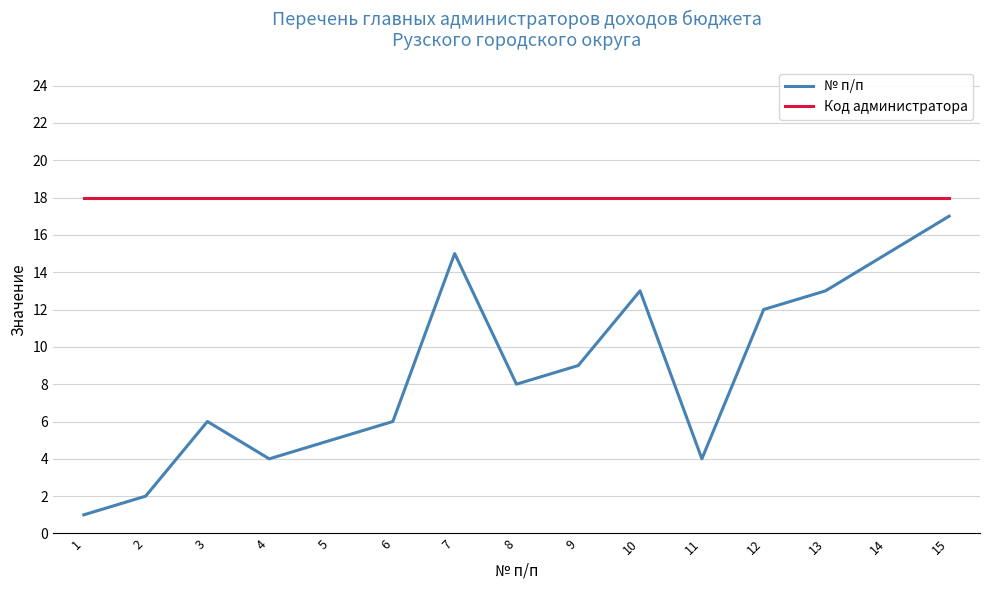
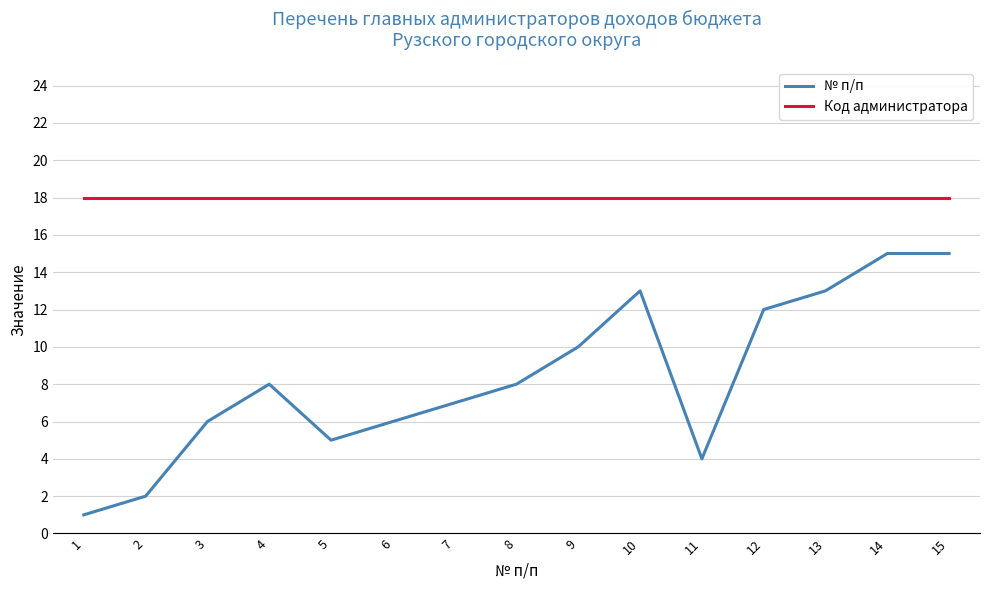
№ п/п, 4: 4 -> 8
№ п/п, 7: 15 -> 7
№ п/п, 9: 9 -> 10
№ п/п, 15: 17 -> 15
